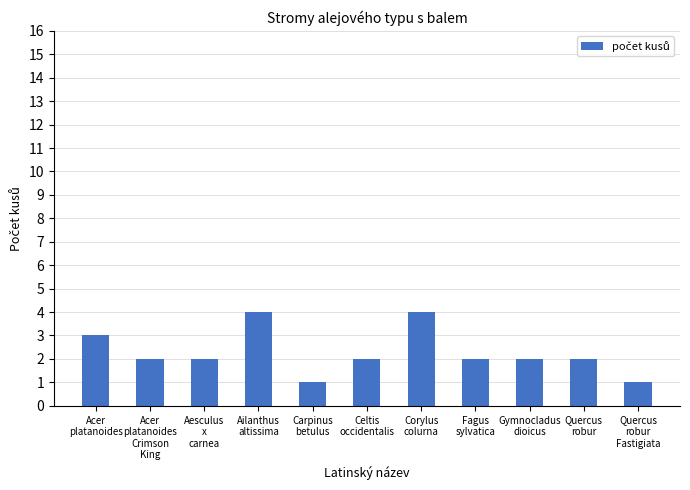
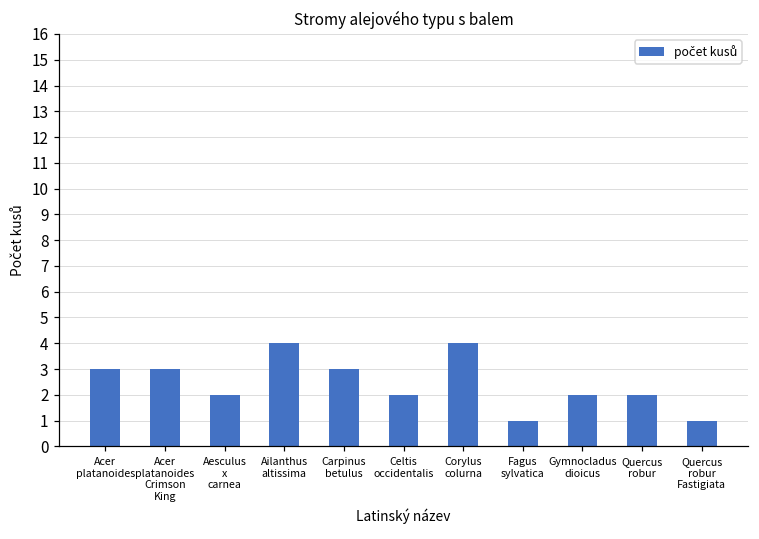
Acer platanoides Crimson King: 2 -> 3
Carpinus betulus: 1 -> 3
Fagus sylvatica: 2 -> 1
